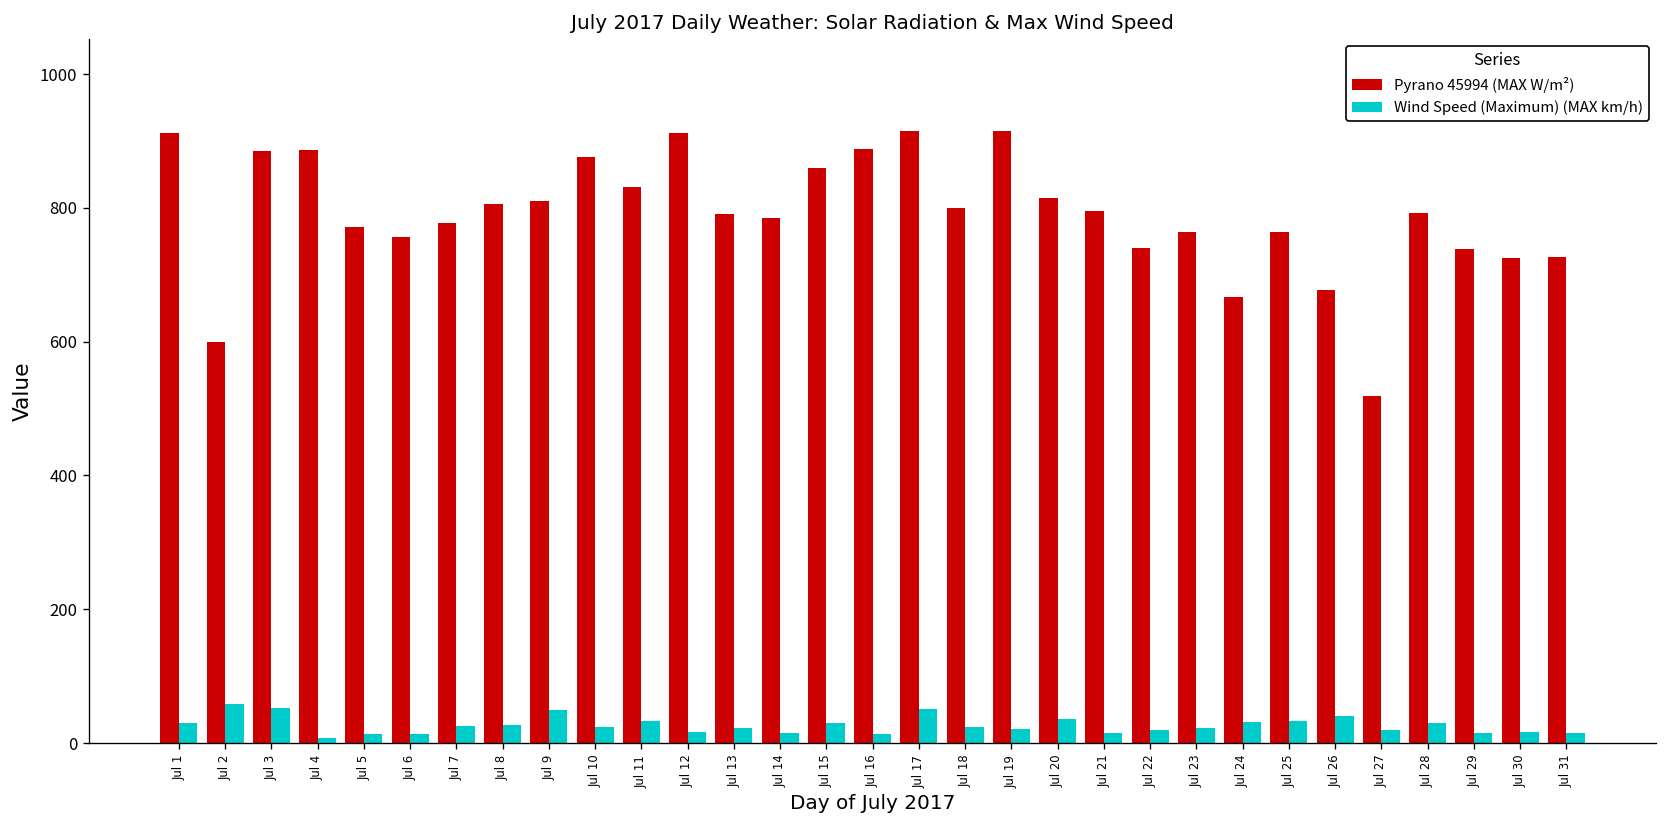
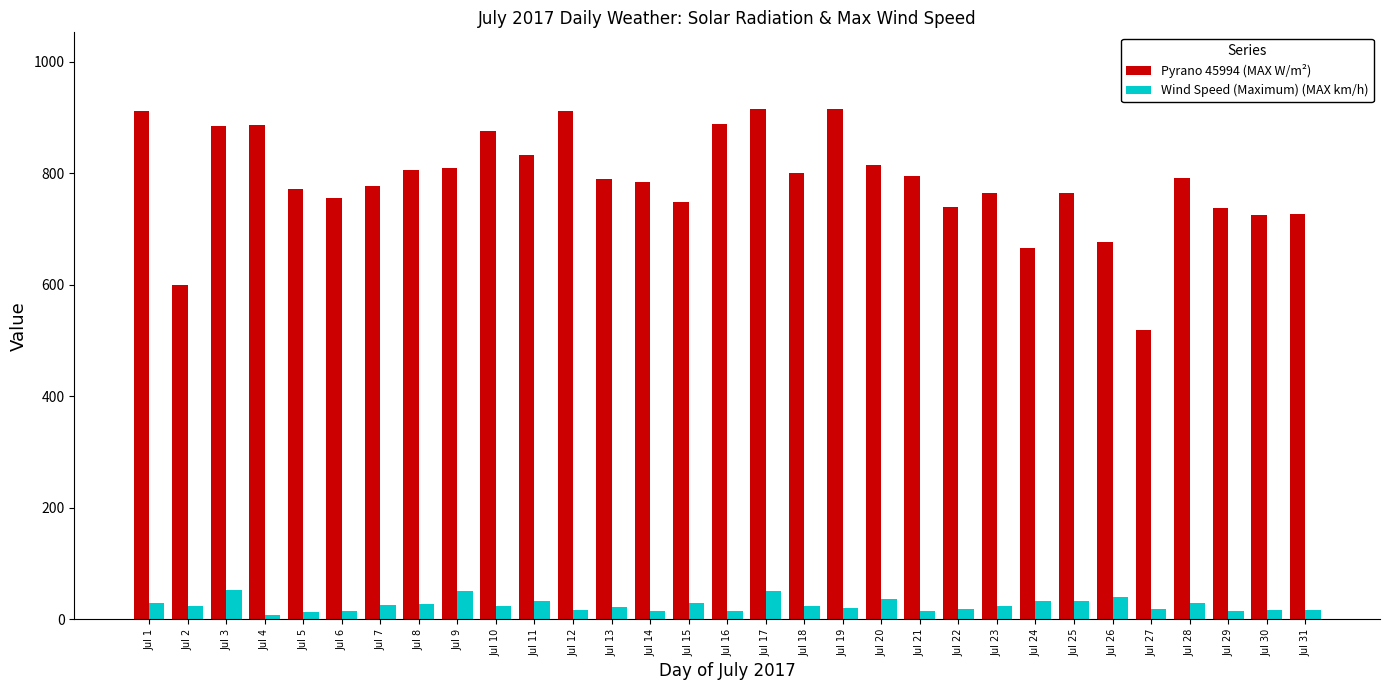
Wind Speed (Maximum) (MAX km/h), Jul 2: 60 -> 20
Pyrano 45994 (MAX W/m²), Jul 15: 860 -> 750
